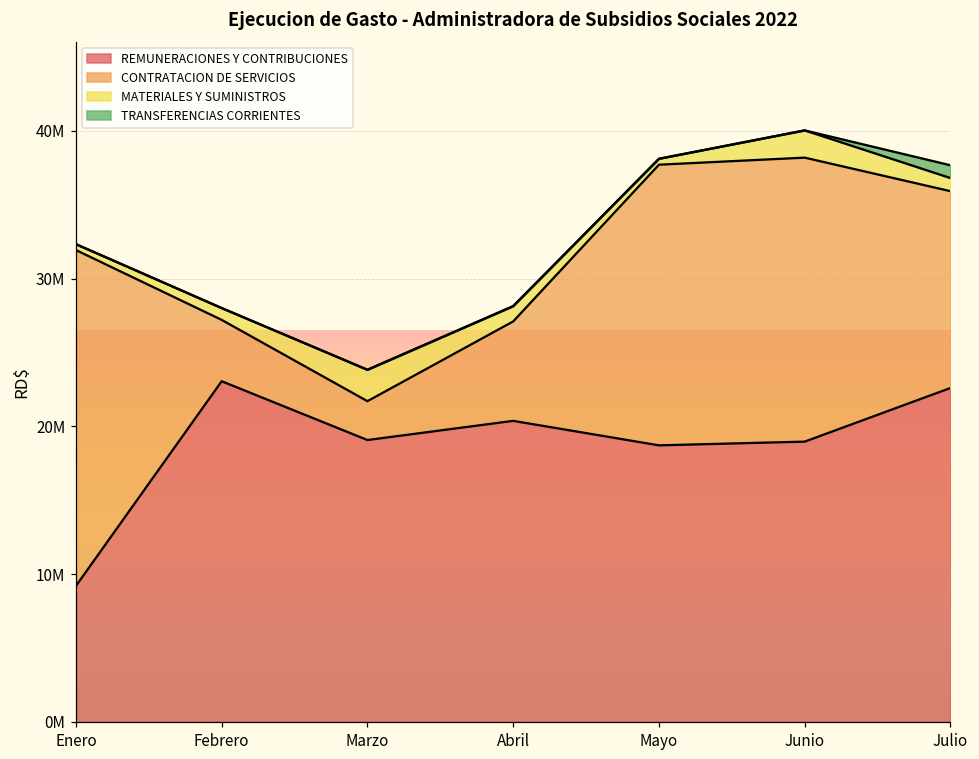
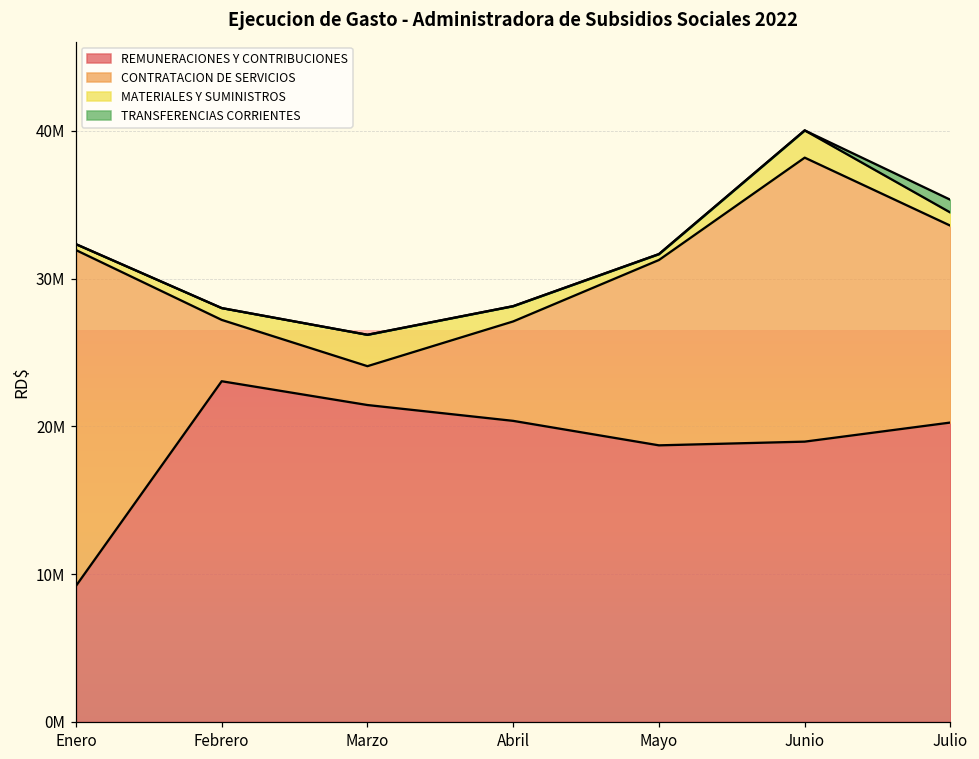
REMUNERACIONES Y CONTRIBUCIONES, Marzo: 19100000 -> 21400000
CONTRATACION DE SERVICIOS, Mayo: 19000000 -> 12500000
REMUNERACIONES Y CONTRIBUCIONES, Julio: 22600000 -> 20300000
